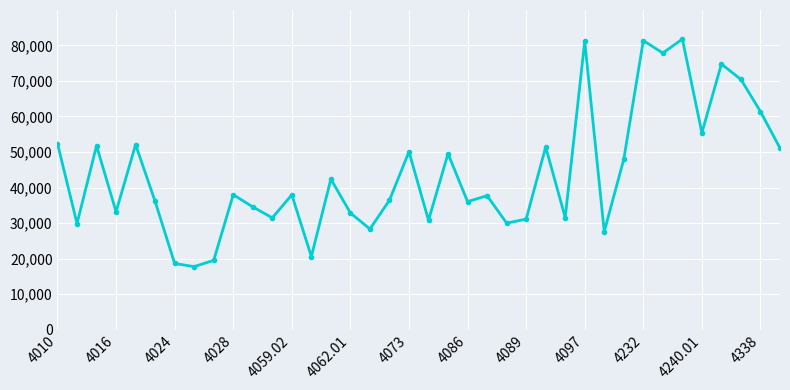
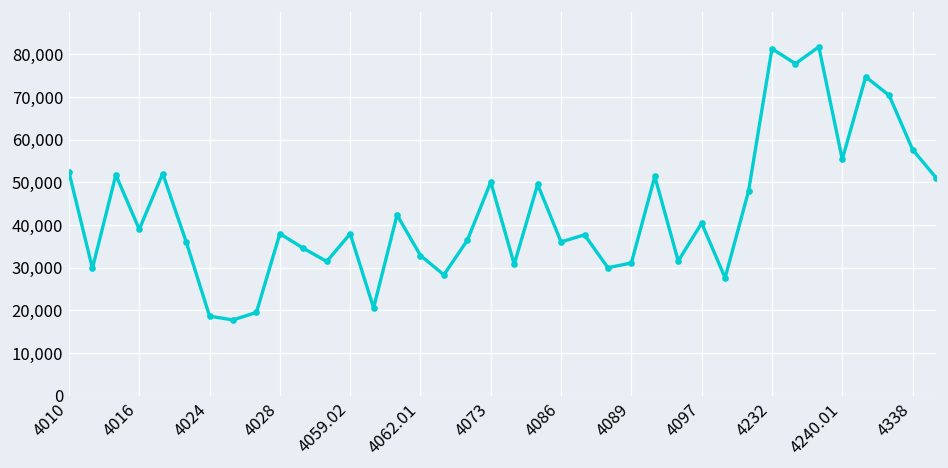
4016: 33,000 -> 39,000
4097: 81,000 -> 40,000
4338: 61,000 -> 58,000
